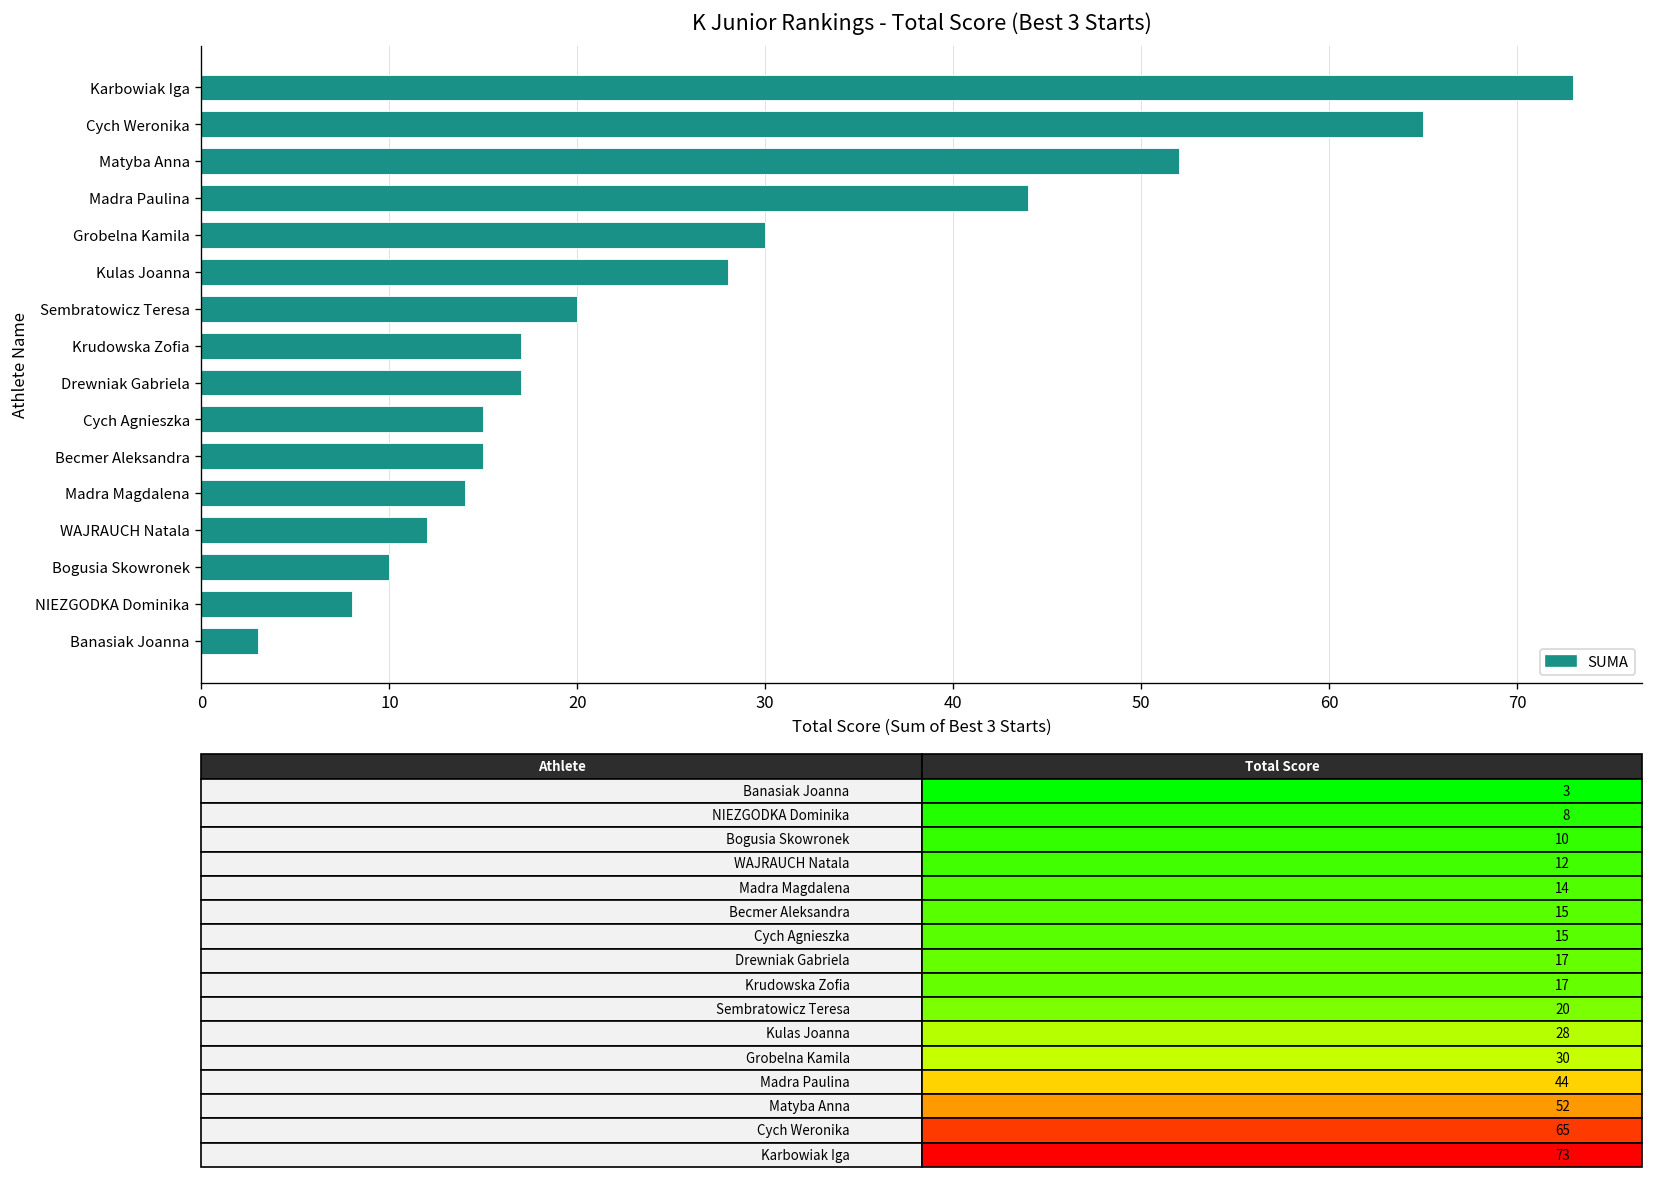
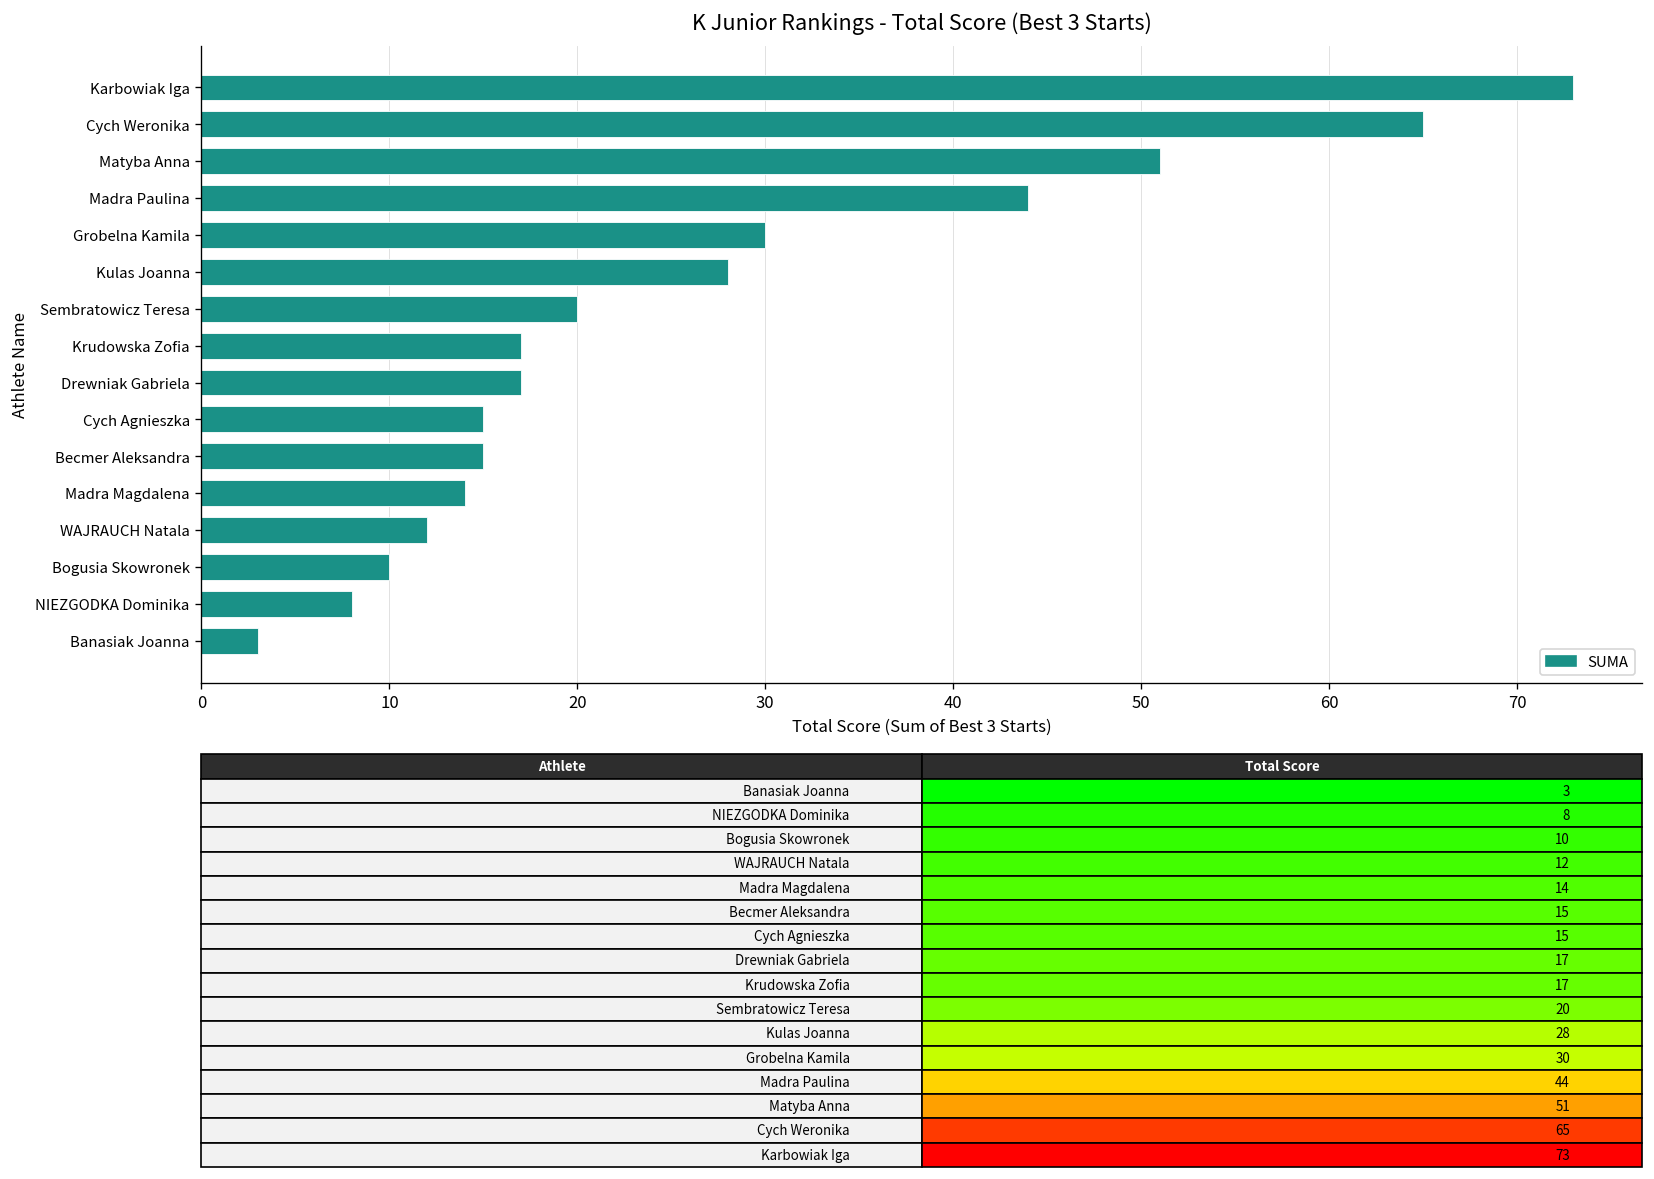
Matyba Anna: 52 -> 51
